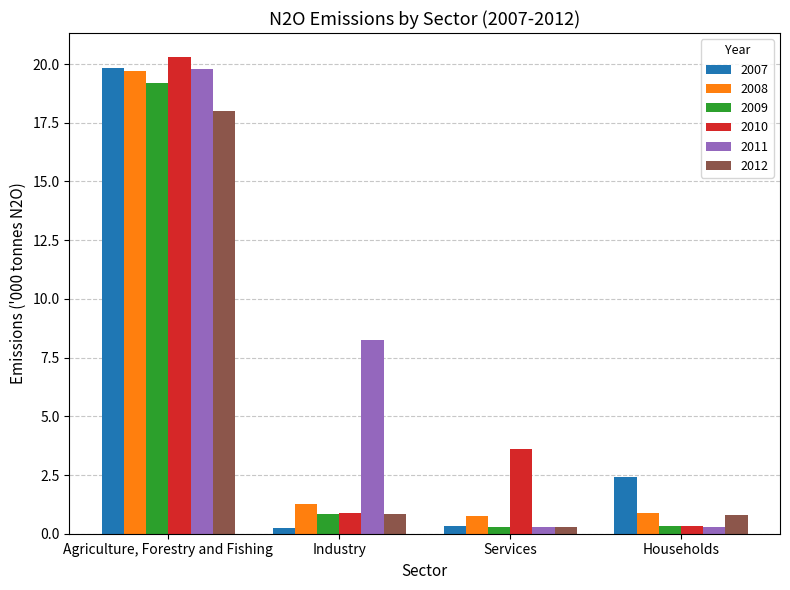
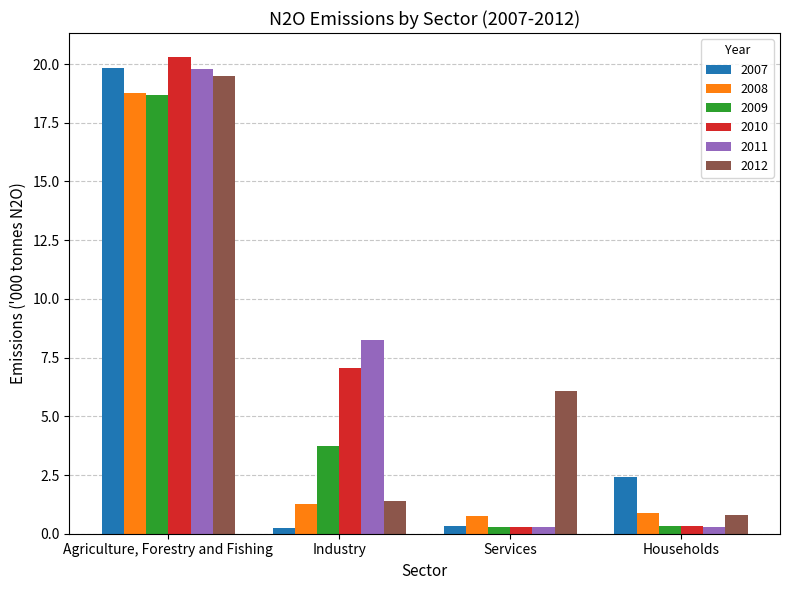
2008, Agriculture, Forestry and Fishing: 19.7 -> 18.7
2009, Agriculture, Forestry and Fishing: 19.2 -> 18.7
2012, Agriculture, Forestry and Fishing: 18.0 -> 19.5
2009, Industry: 0.9 -> 3.7
2010, Industry: 0.9 -> 7.1
2012, Industry: 0.8 -> 1.4
2010, Services: 3.6 -> 0.3
2012, Services: 0.3 -> 6.1
